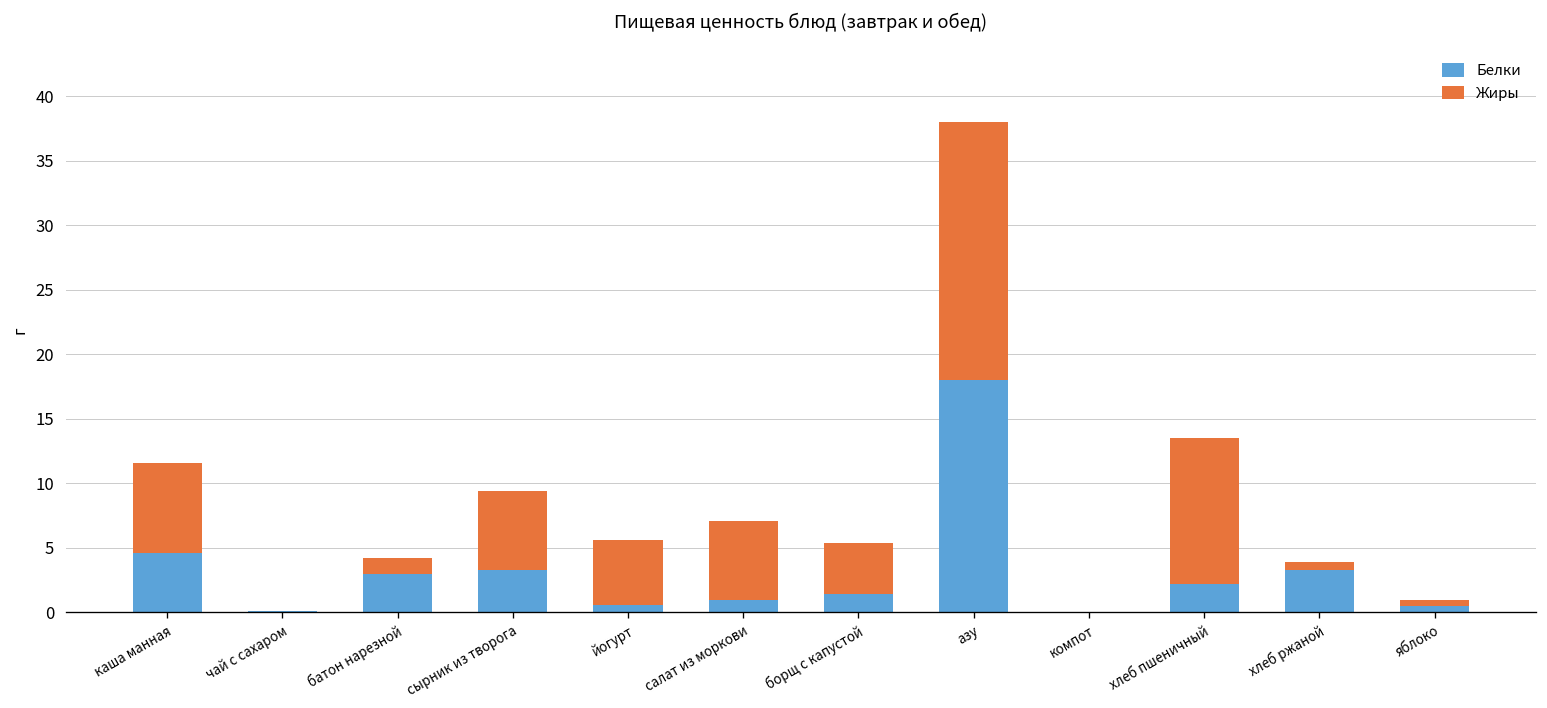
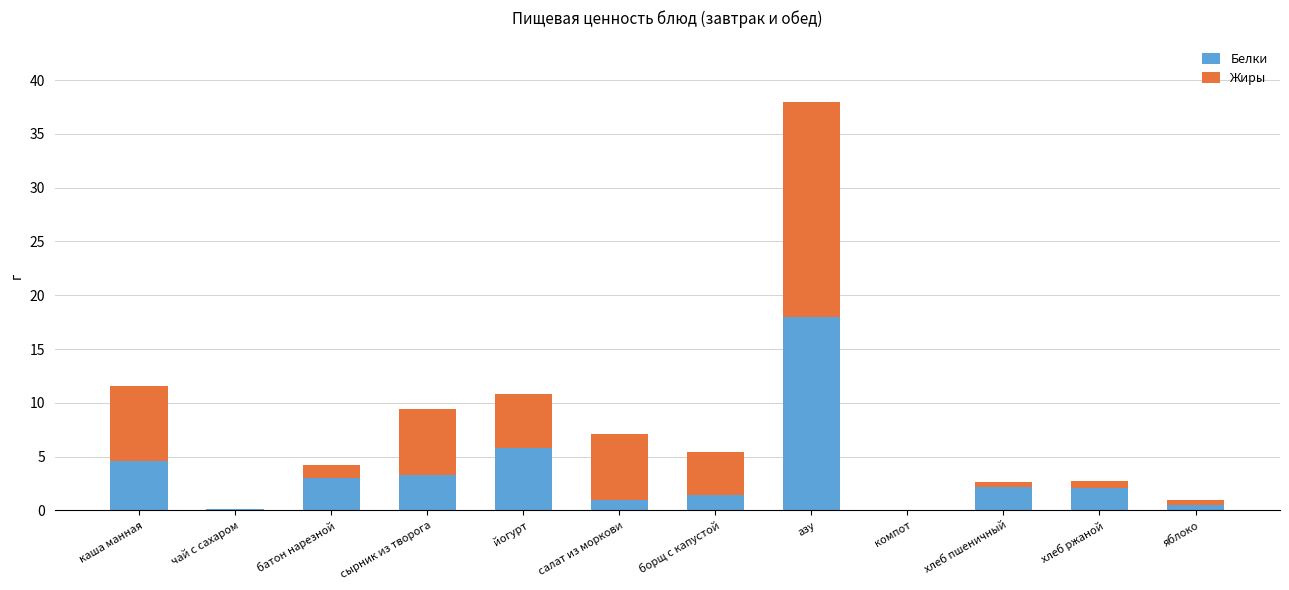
Белки, йогурт: 0.6 -> 5.8
Жиры, хлеб пшеничный: 11.3 -> 0.4
Белки, хлеб ржаной: 3.3 -> 2.1
